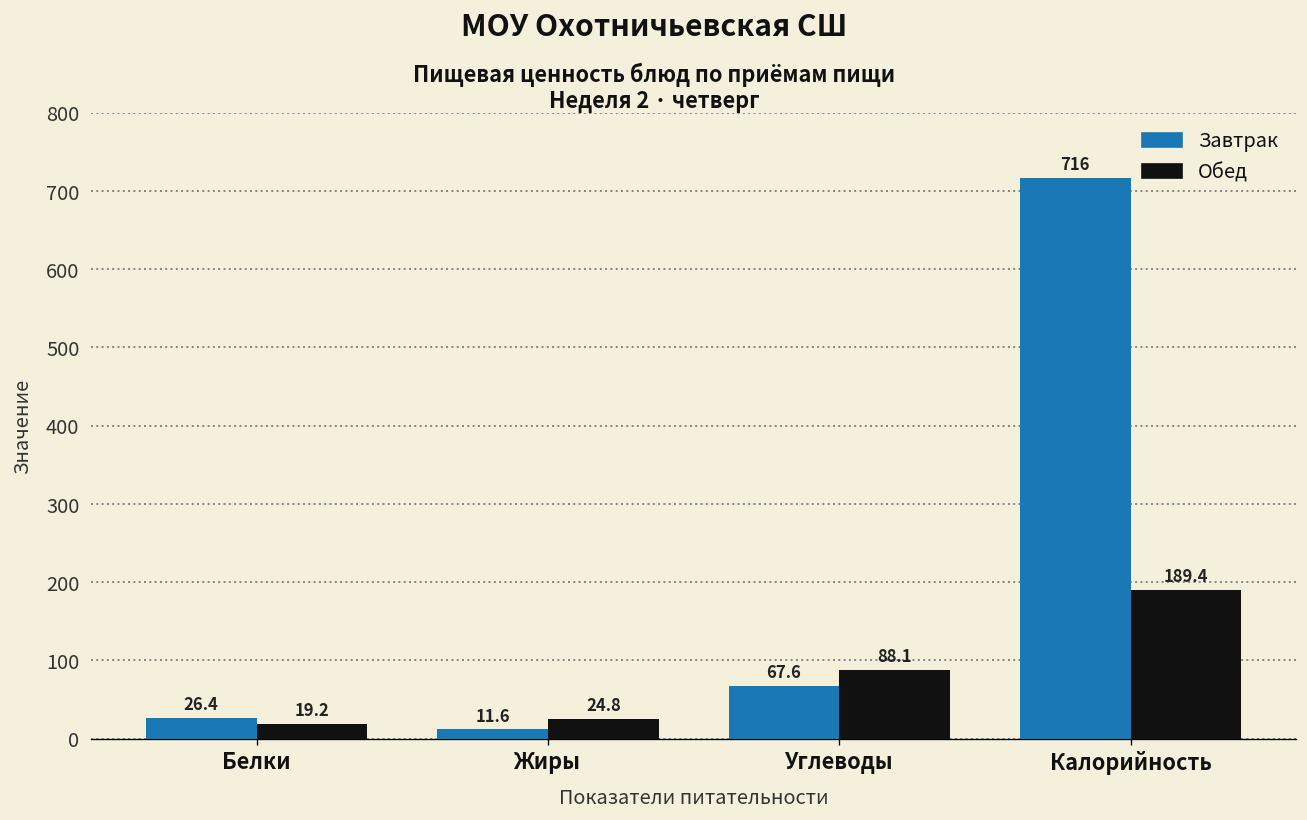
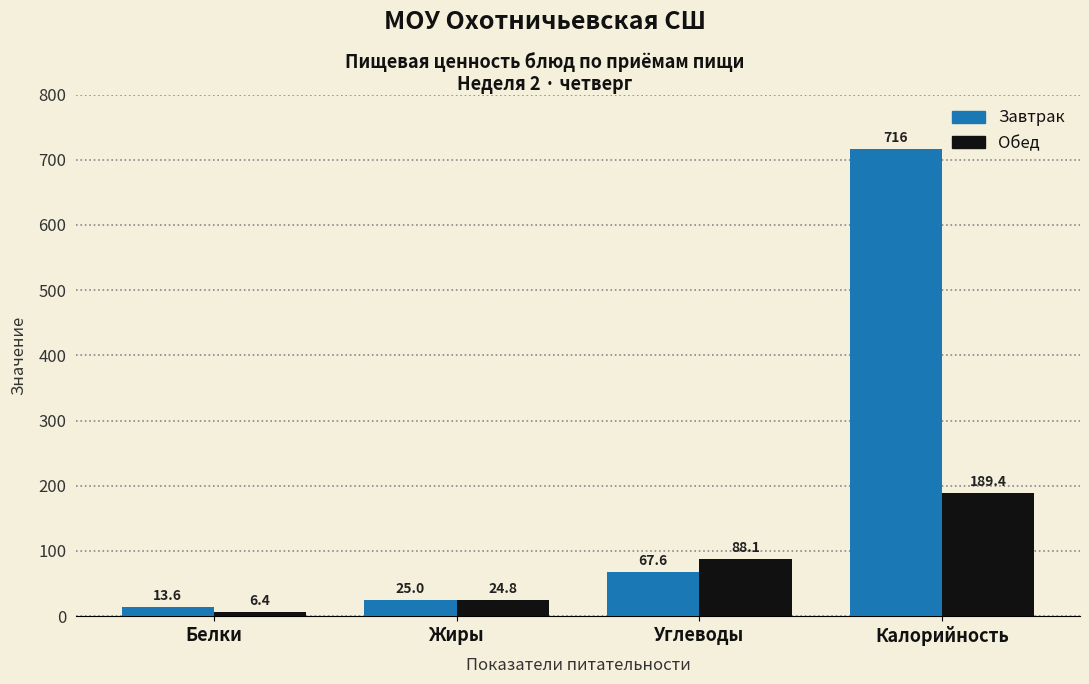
Завтрак, Белки: 26.4 -> 13.6
Обед, Белки: 19.2 -> 6.4
Завтрак, Жиры: 11.6 -> 25.0
